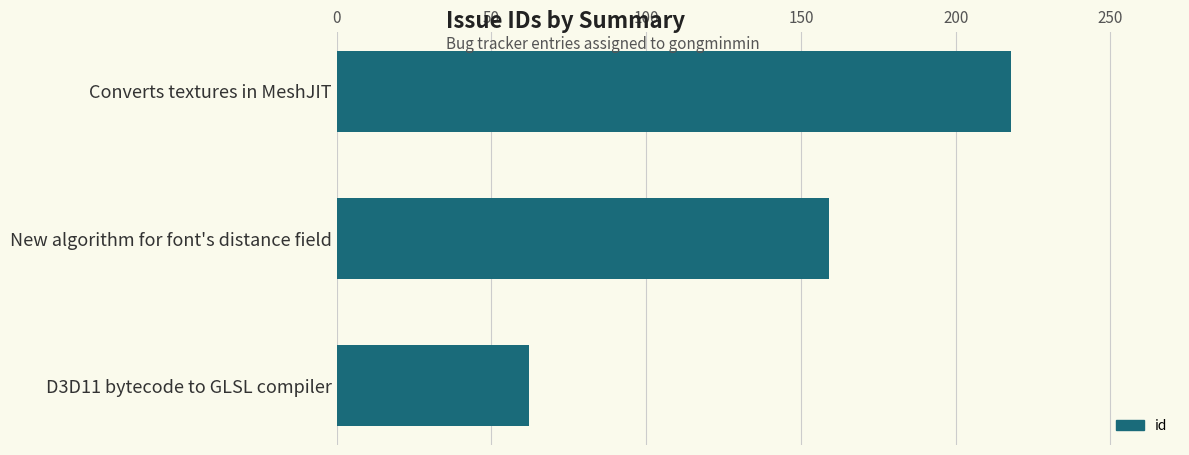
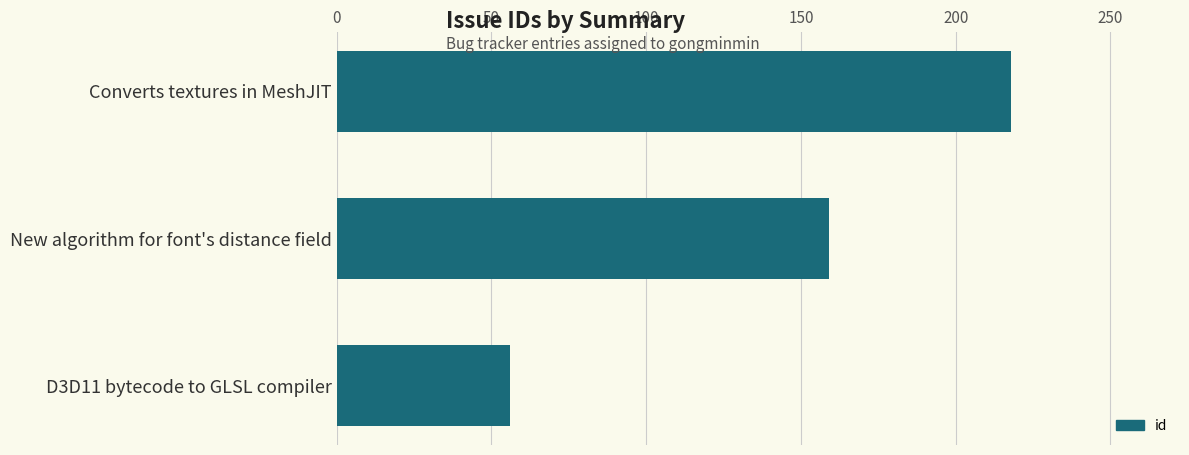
D3D11 bytecode to GLSL compiler: 62 -> 56
